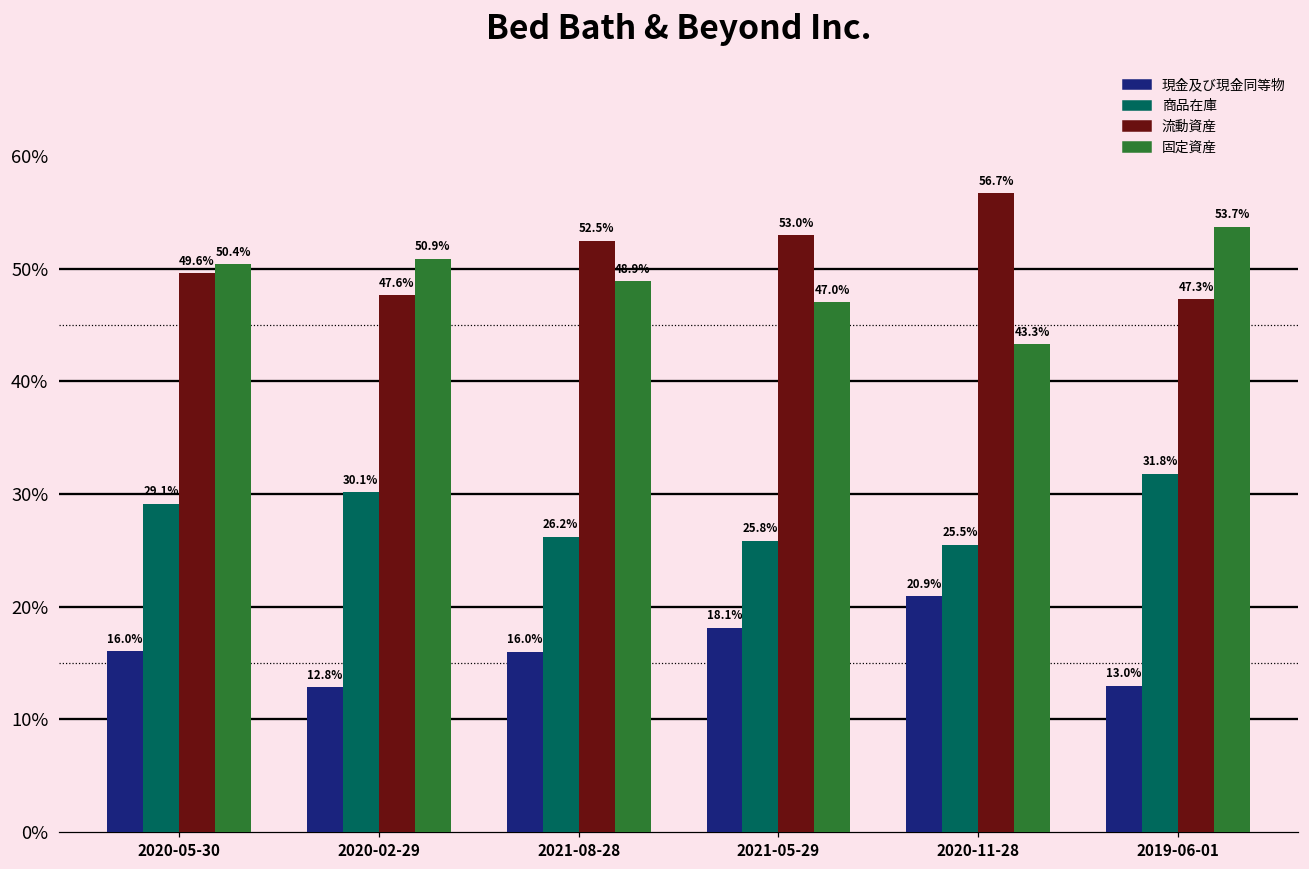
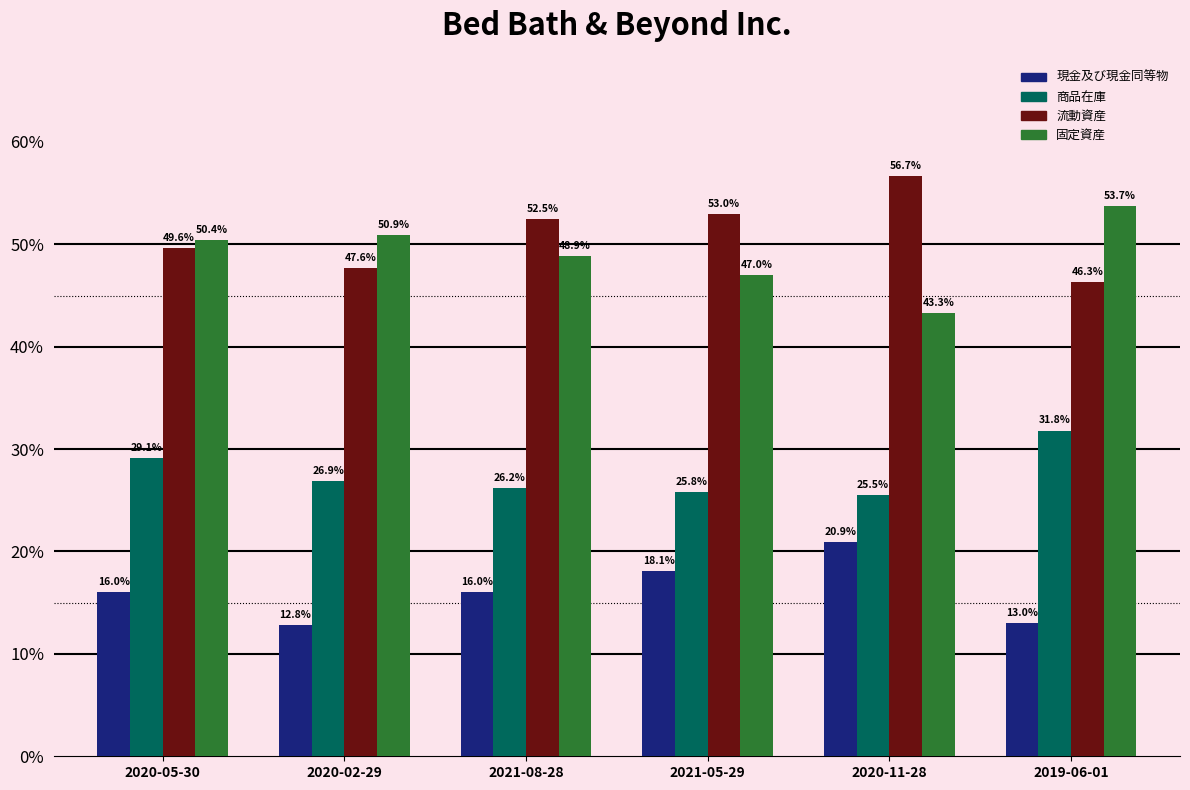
商品在庫, 2020-02-29: 30.1% -> 26.9%
流動資産, 2019-06-01: 47.3% -> 46.3%
